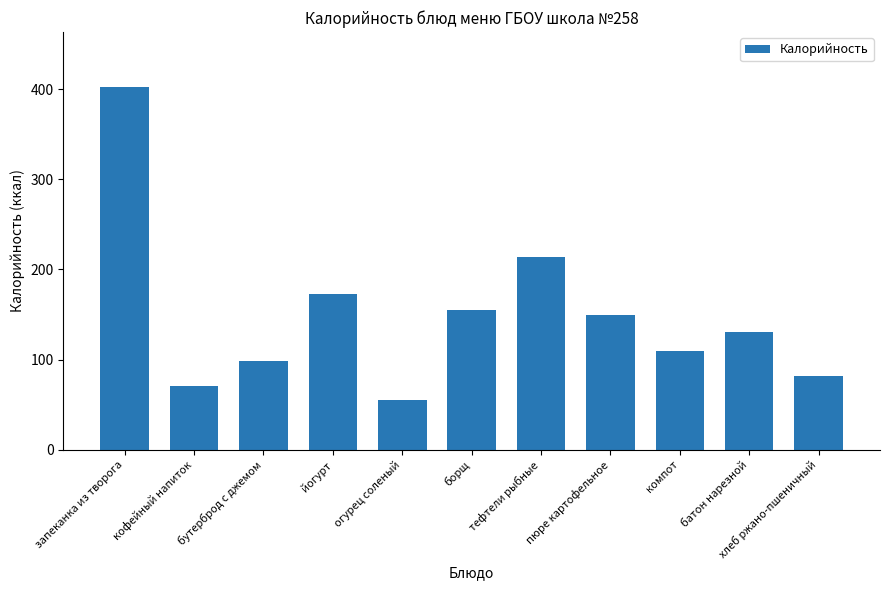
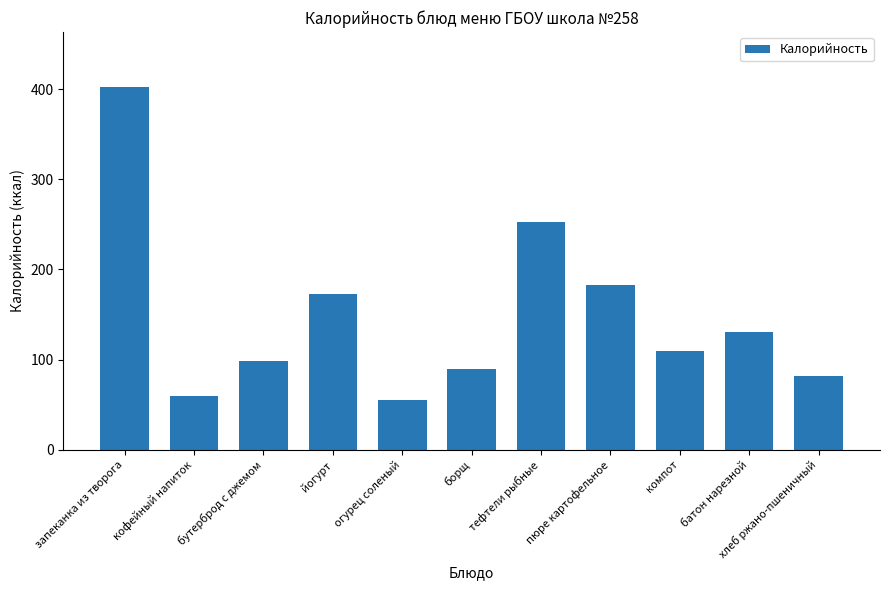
кофейный напиток: 70 -> 60
борщ: 160 -> 90
тефтели рыбные: 210 -> 250
пюре картофельное: 150 -> 180
